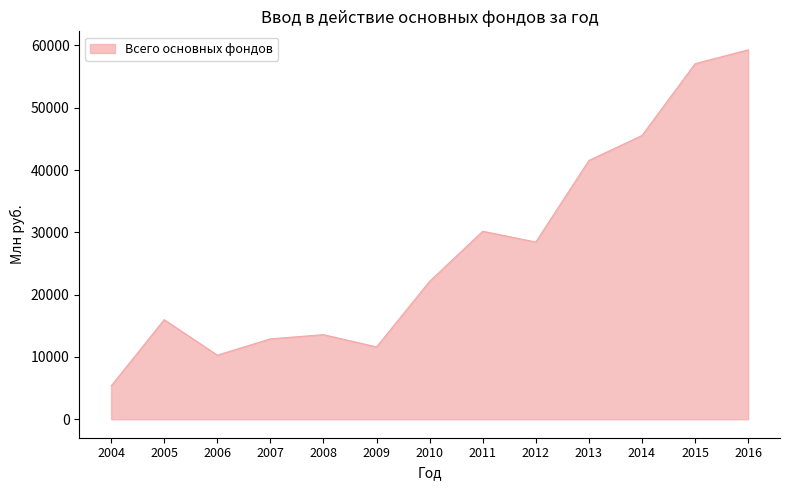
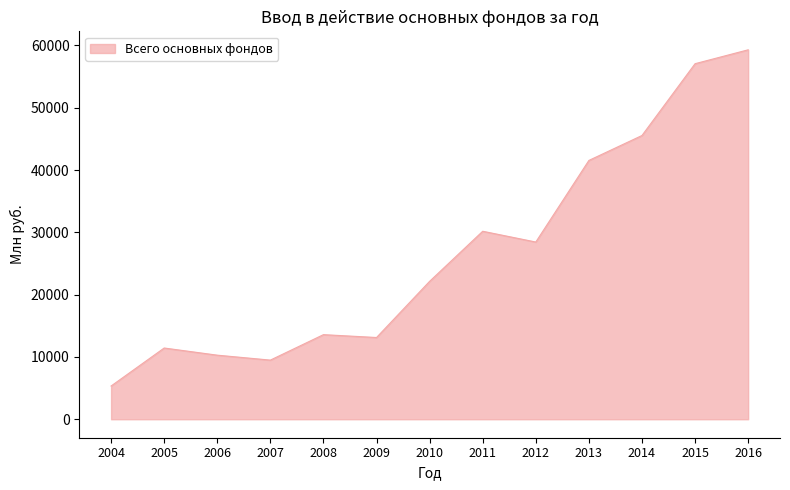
2005: 16000 -> 11000
2007: 13000 -> 9000
2009: 12000 -> 13000
